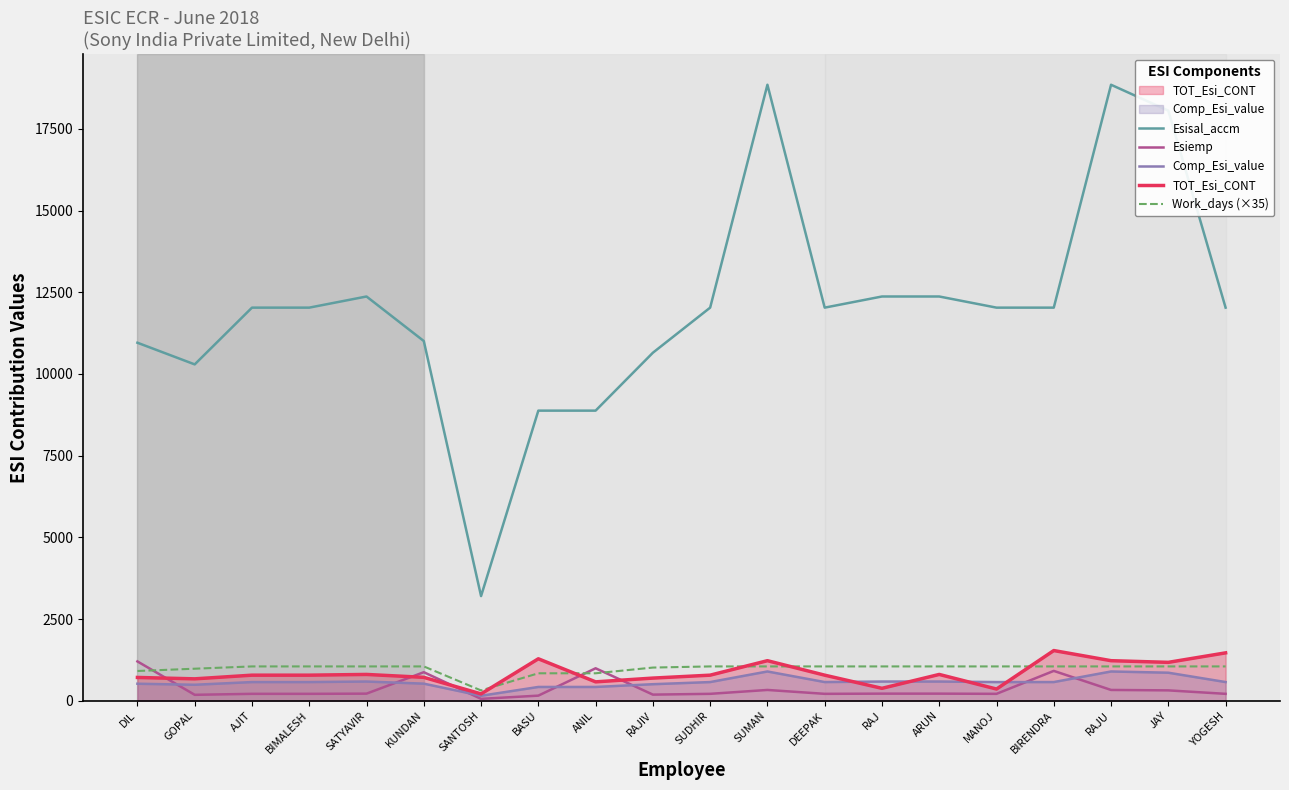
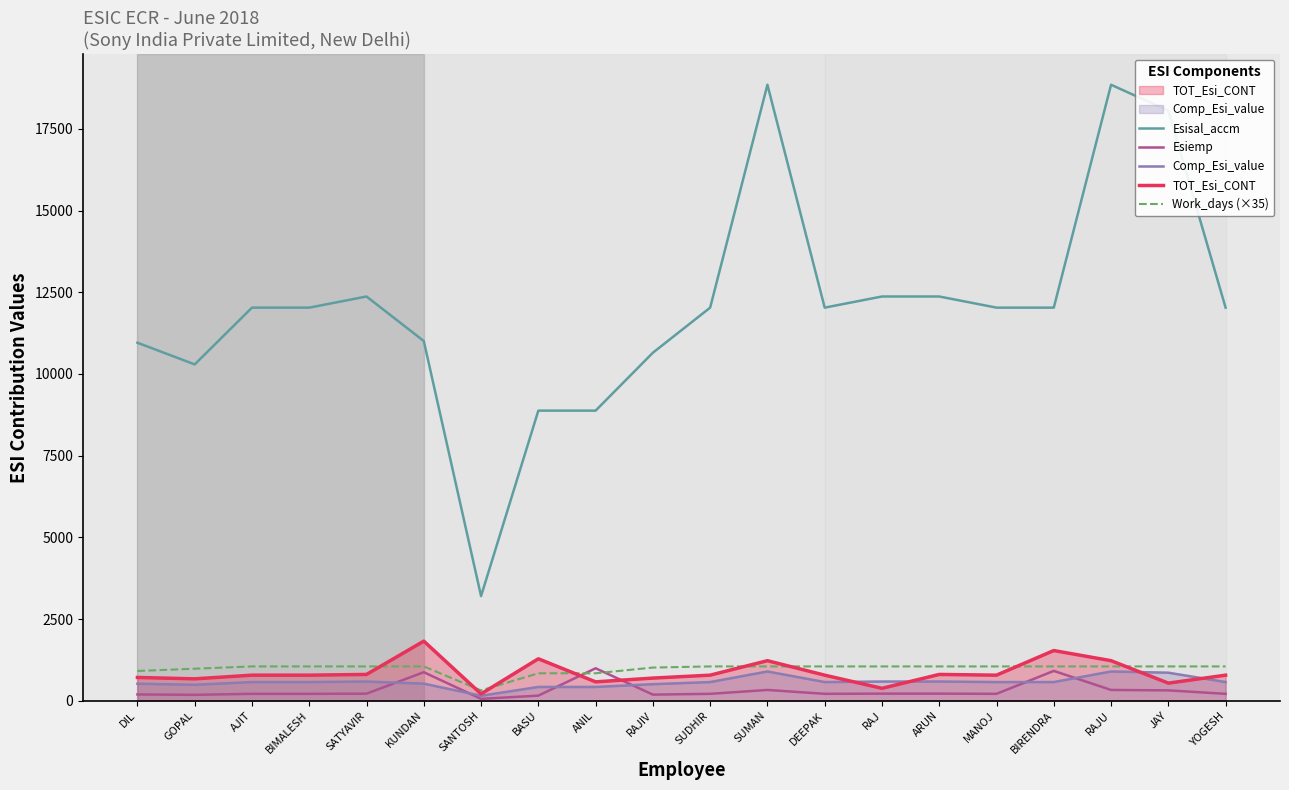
Esiemp, DIL: 1200 -> 200
TOT_Esi_CONT, KUNDAN: 700 -> 1800
TOT_Esi_CONT, MANOJ: 400 -> 800
TOT_Esi_CONT, JAY: 1200 -> 500
TOT_Esi_CONT, YOGESH: 1500 -> 800
